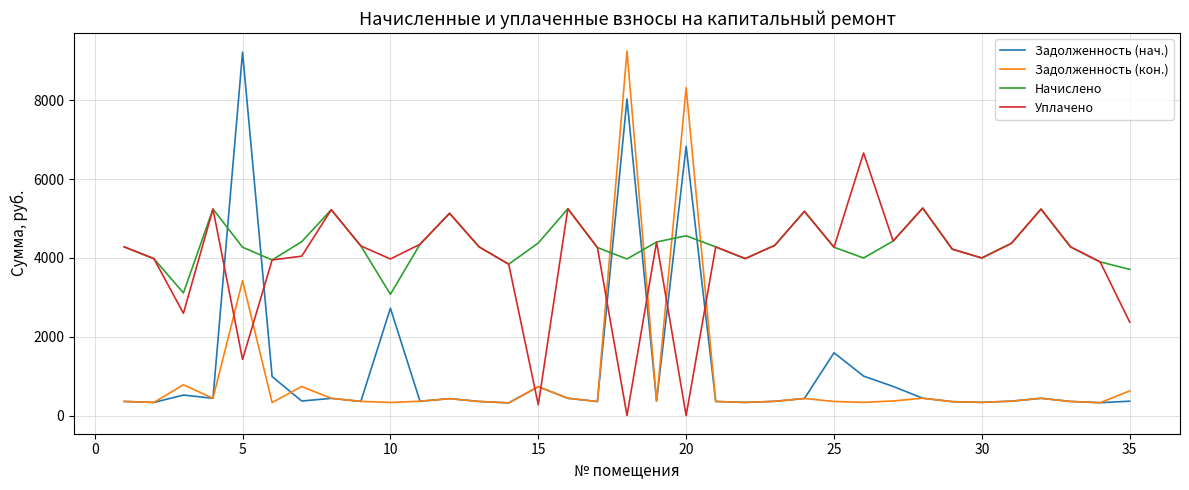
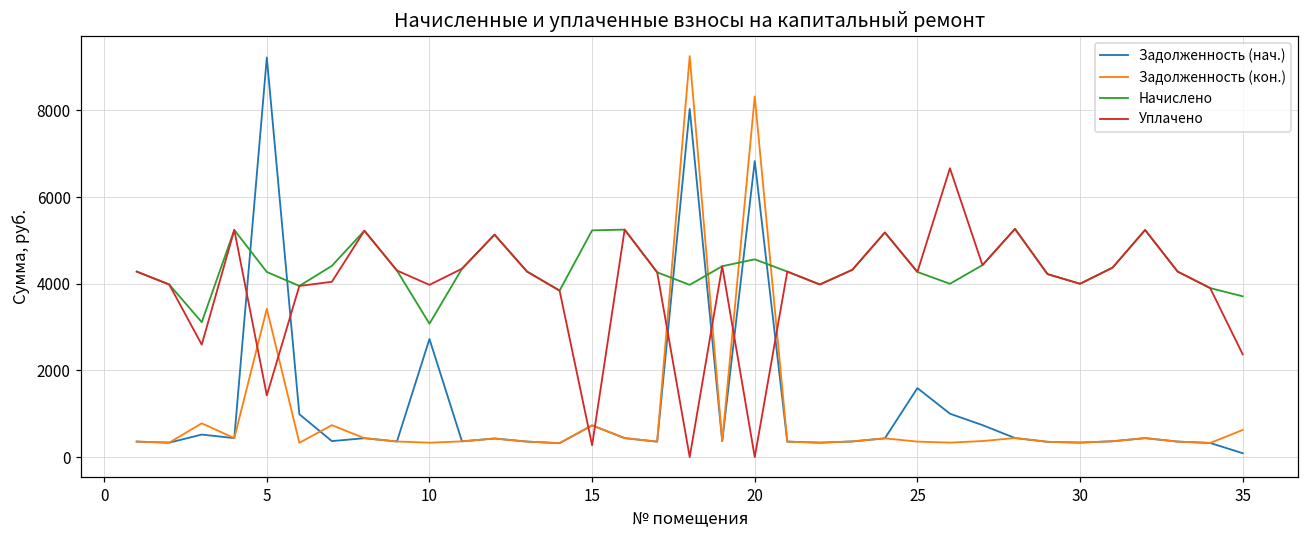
Начислено, 15: 4400 -> 5200
Задолженность (нач.), 35: 400 -> 100
